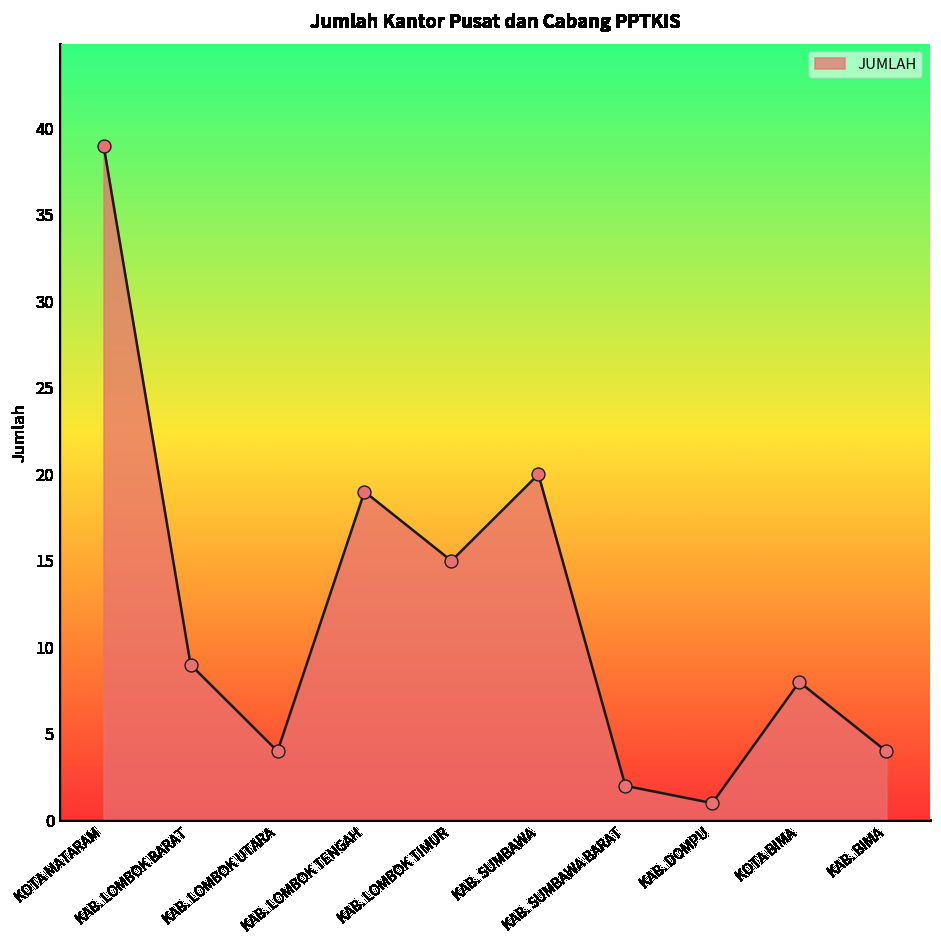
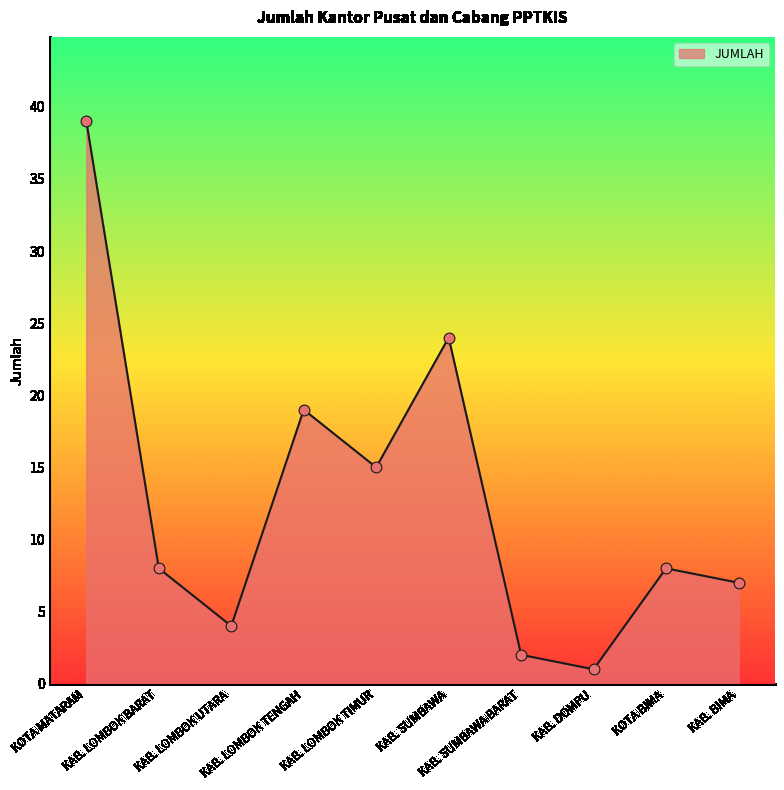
KAB. LOMBOK BARAT: 9 -> 8
KAB. SUMBAWA: 20 -> 24
KAB. BIMA: 4 -> 7
